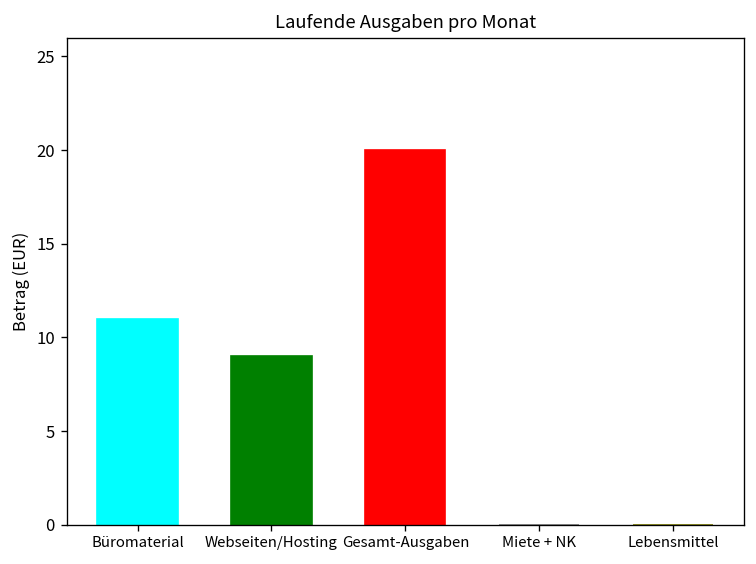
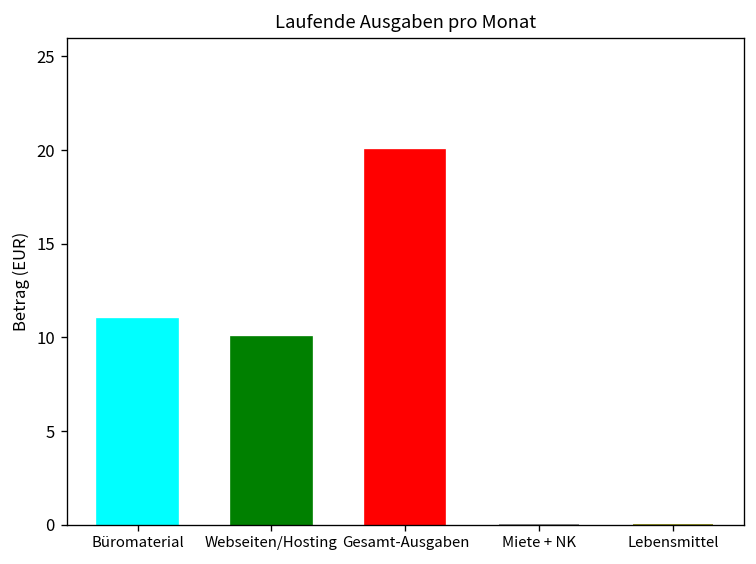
Webseiten/Hosting: 9 -> 10
